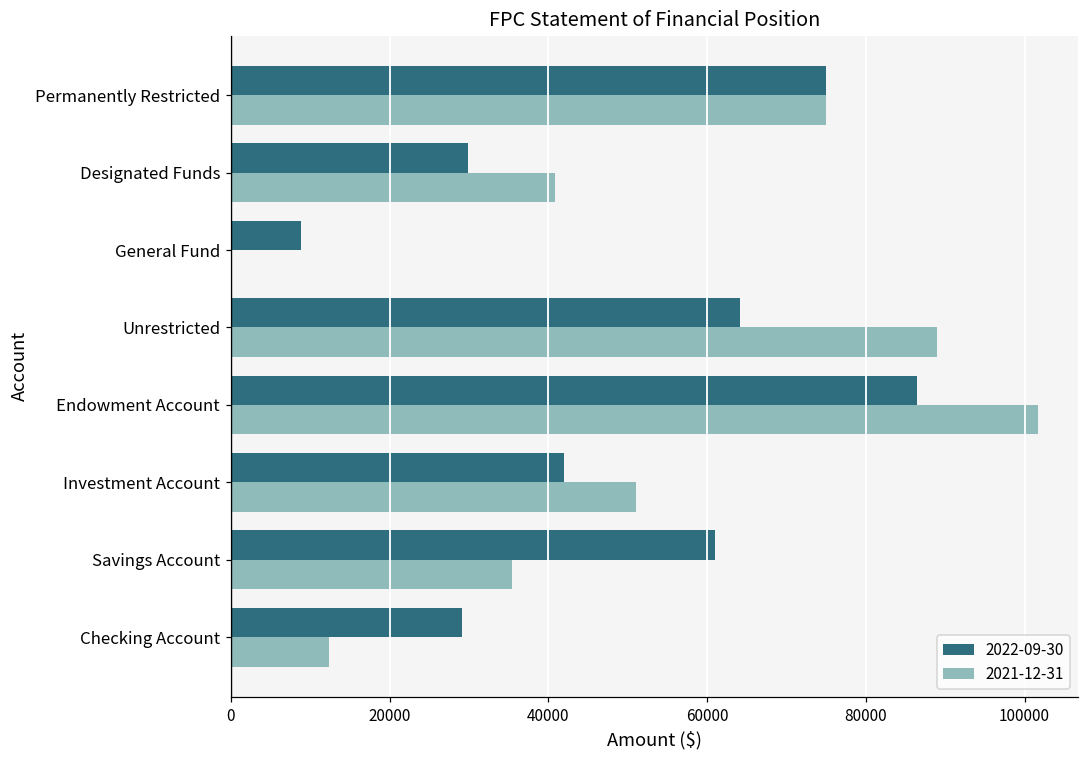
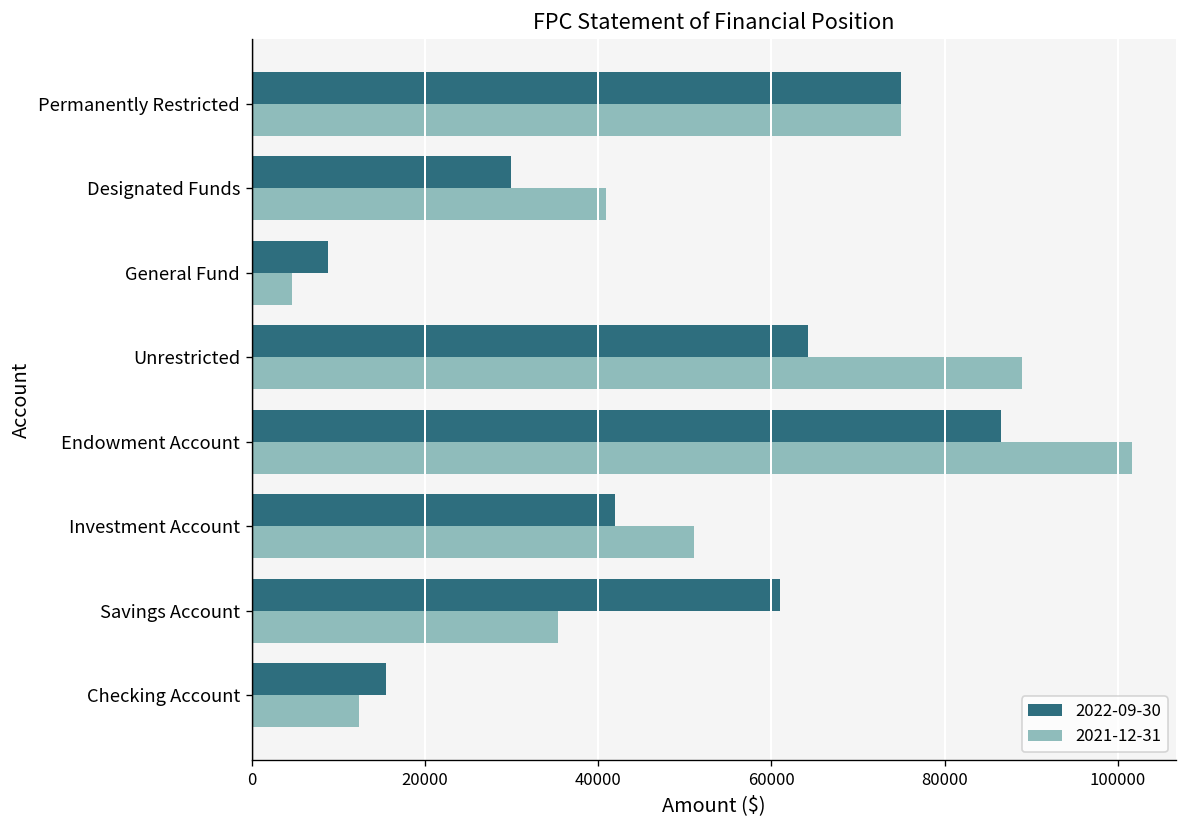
2021-12-31, General Fund: 0 -> 5000
2022-09-30, Checking Account: 29000 -> 15000
